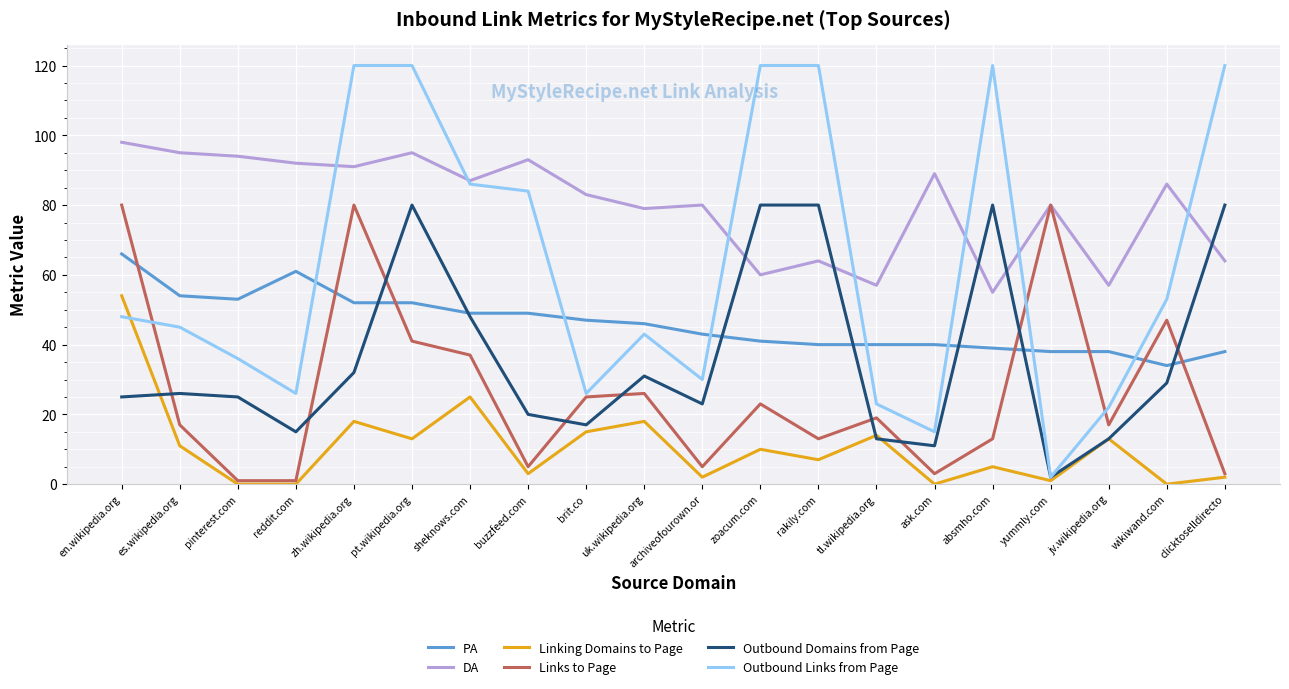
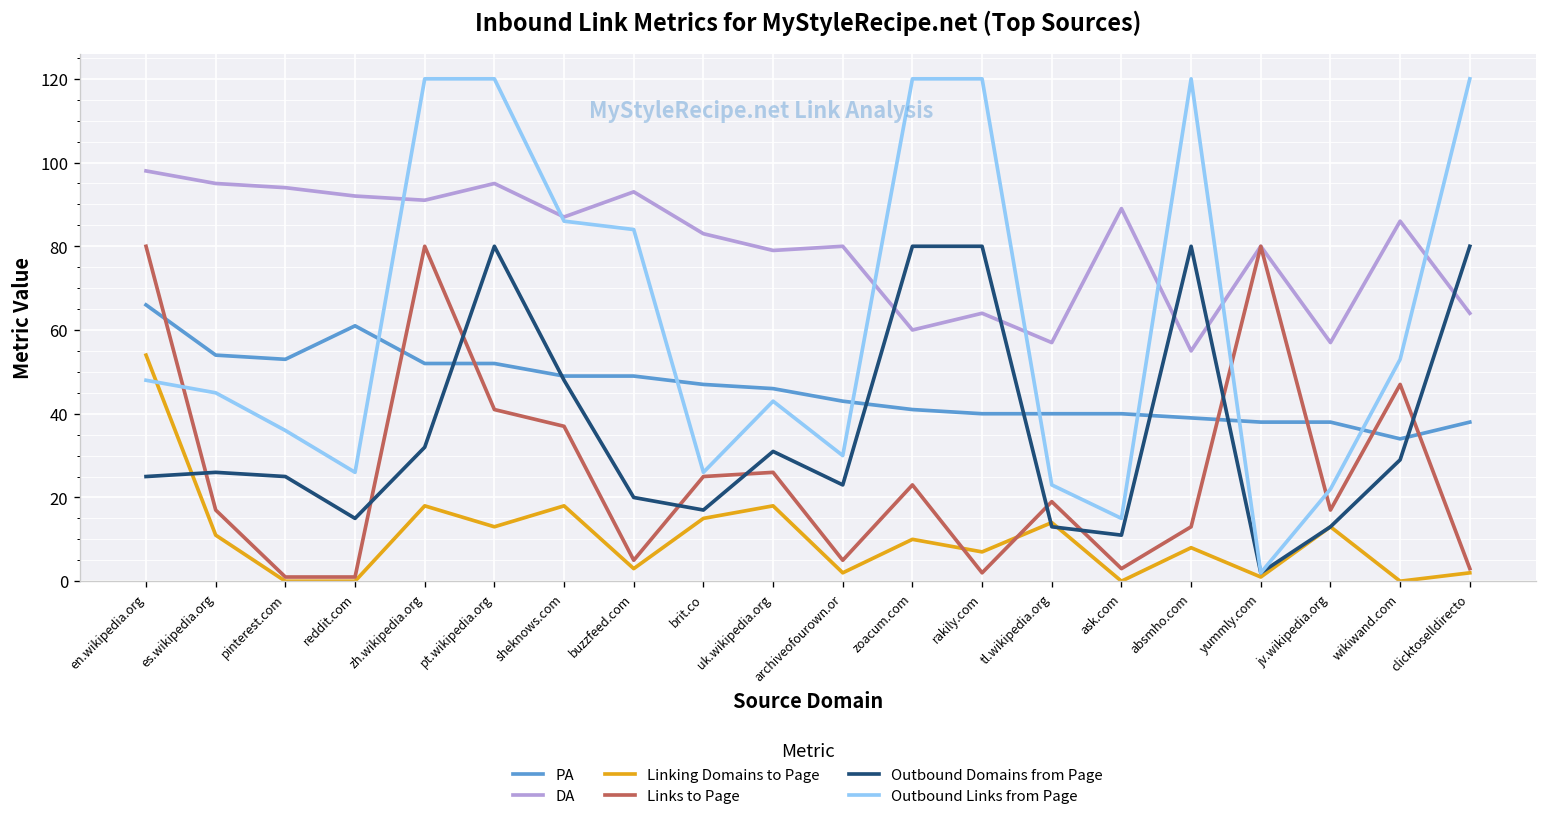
Linking Domains to Page, sheknows.com: 25 -> 18
Links to Page, rakily.com: 13 -> 2
Linking Domains to Page, absmho.com: 5 -> 8
